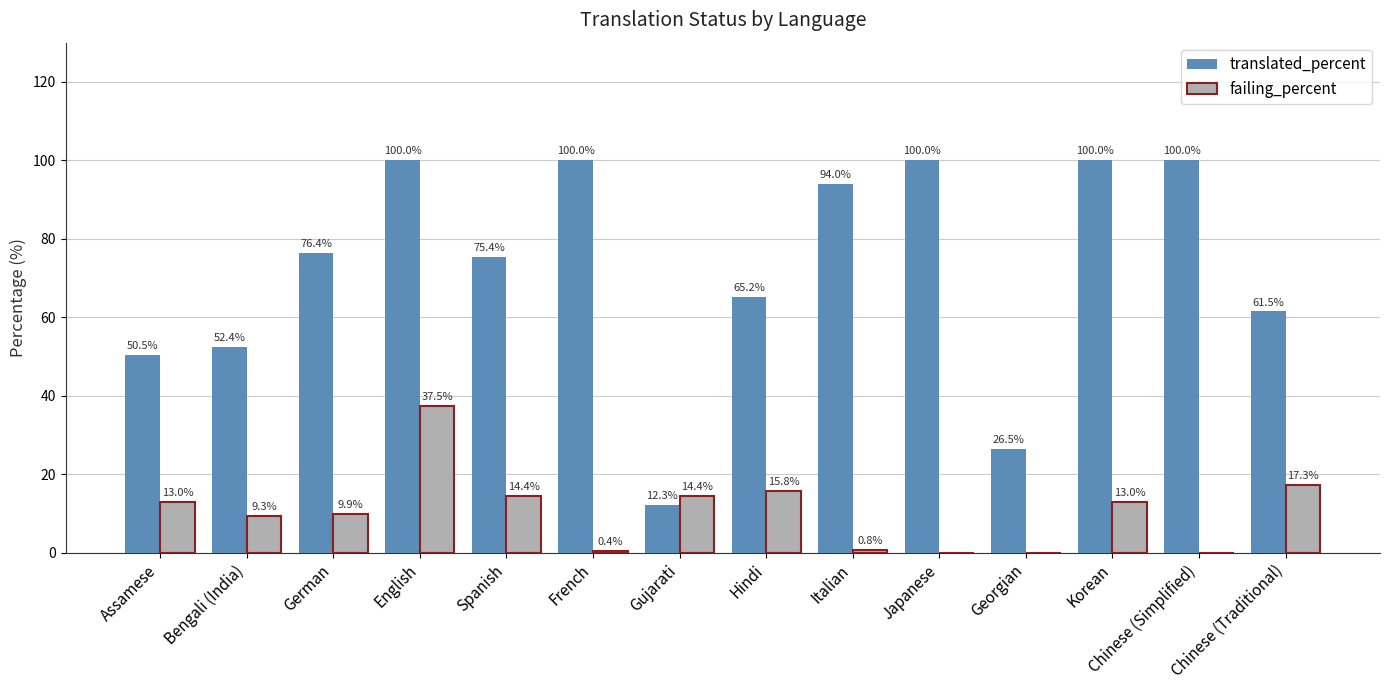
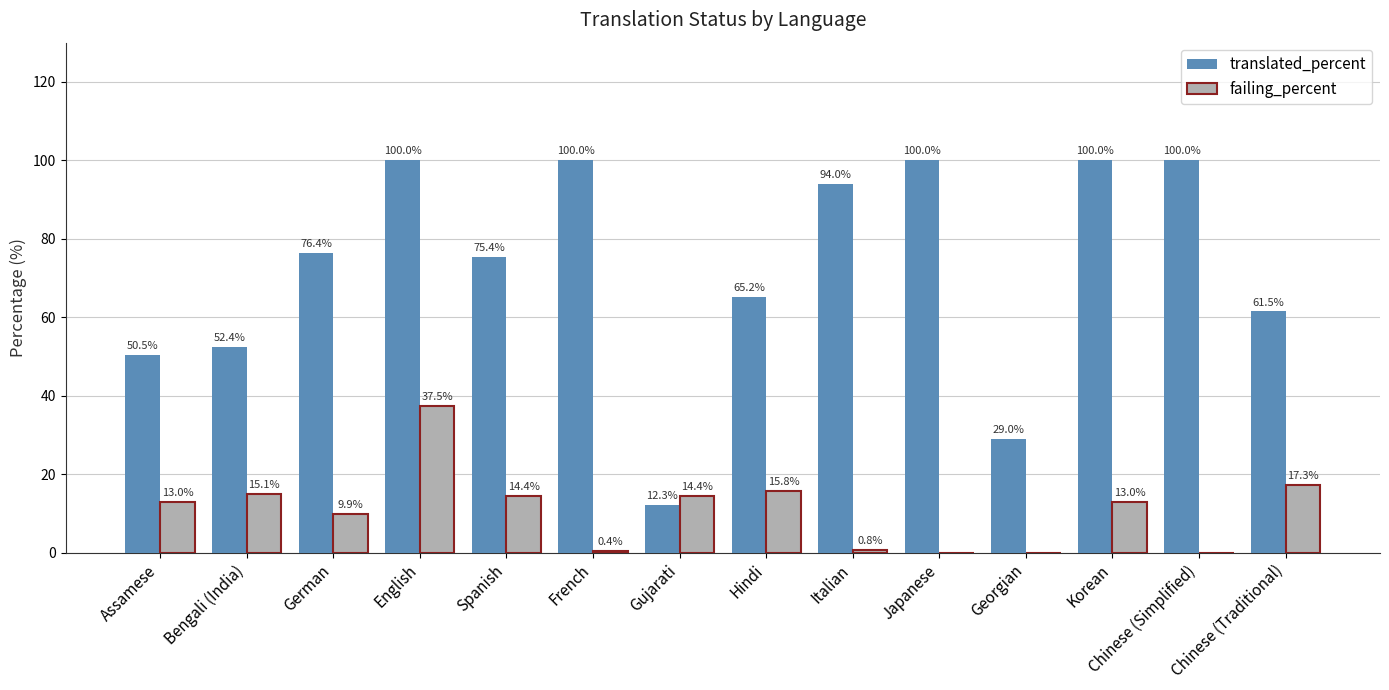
failing_percent, Bengali (India): 9.3% -> 15.1%
translated_percent, Georgian: 26.5% -> 29.0%
